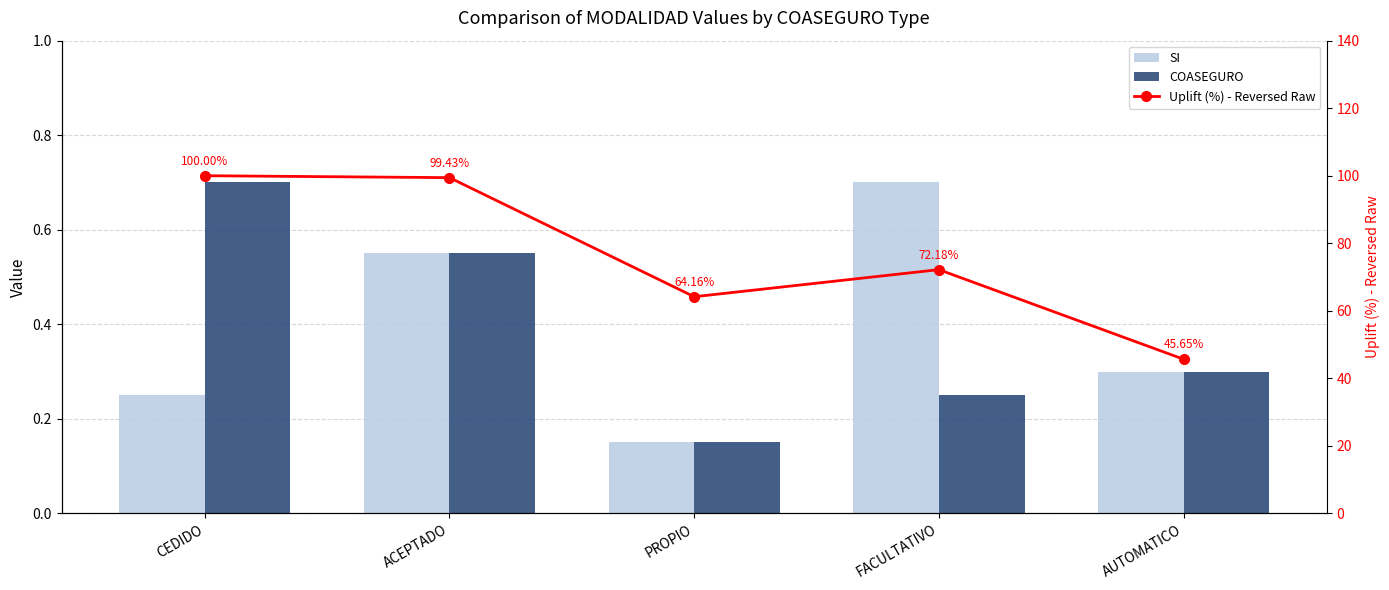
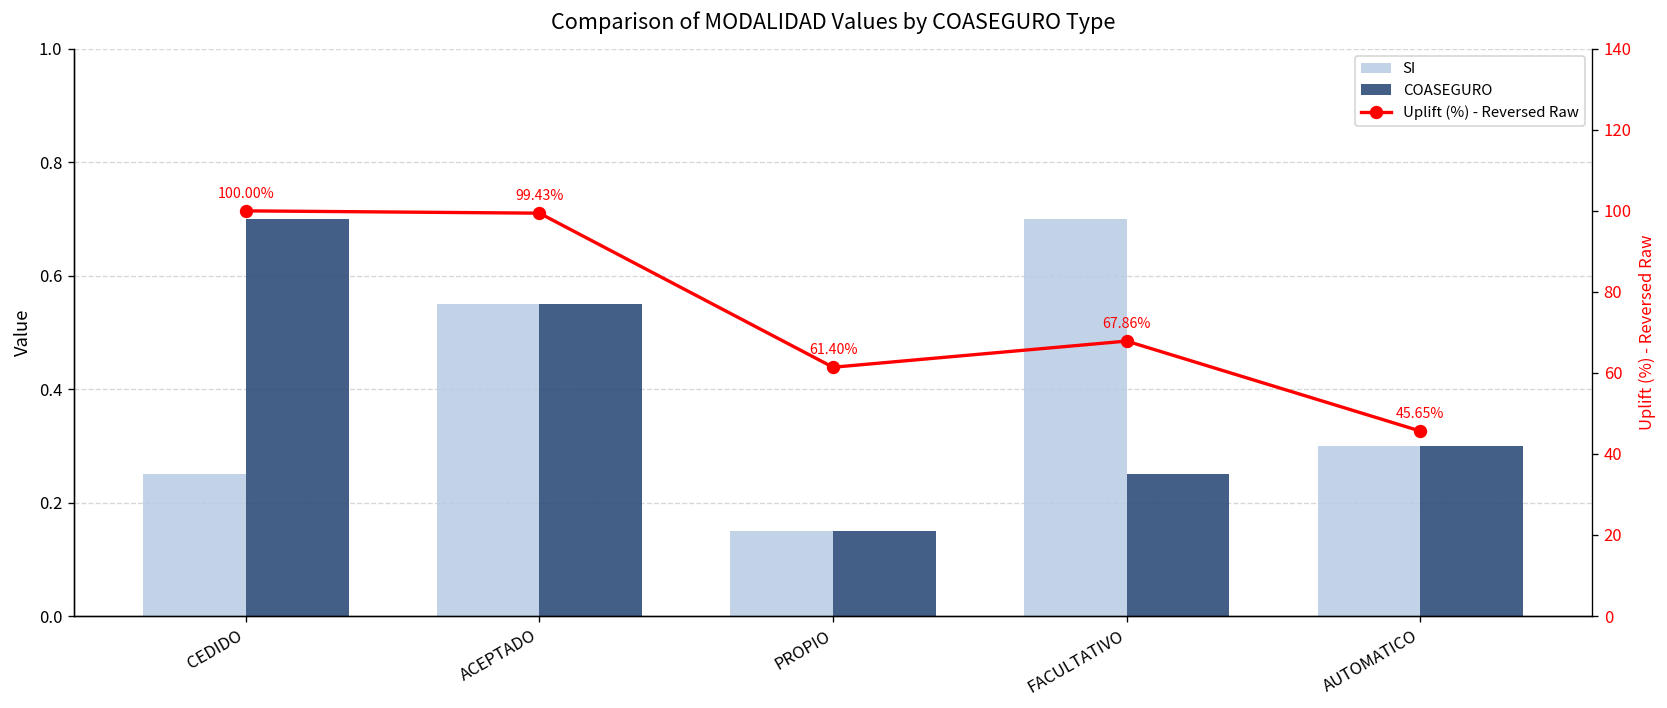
Uplift (%) - Reversed Raw, PROPIO: 64.16% -> 61.40%
Uplift (%) - Reversed Raw, FACULTATIVO: 72.18% -> 67.86%
